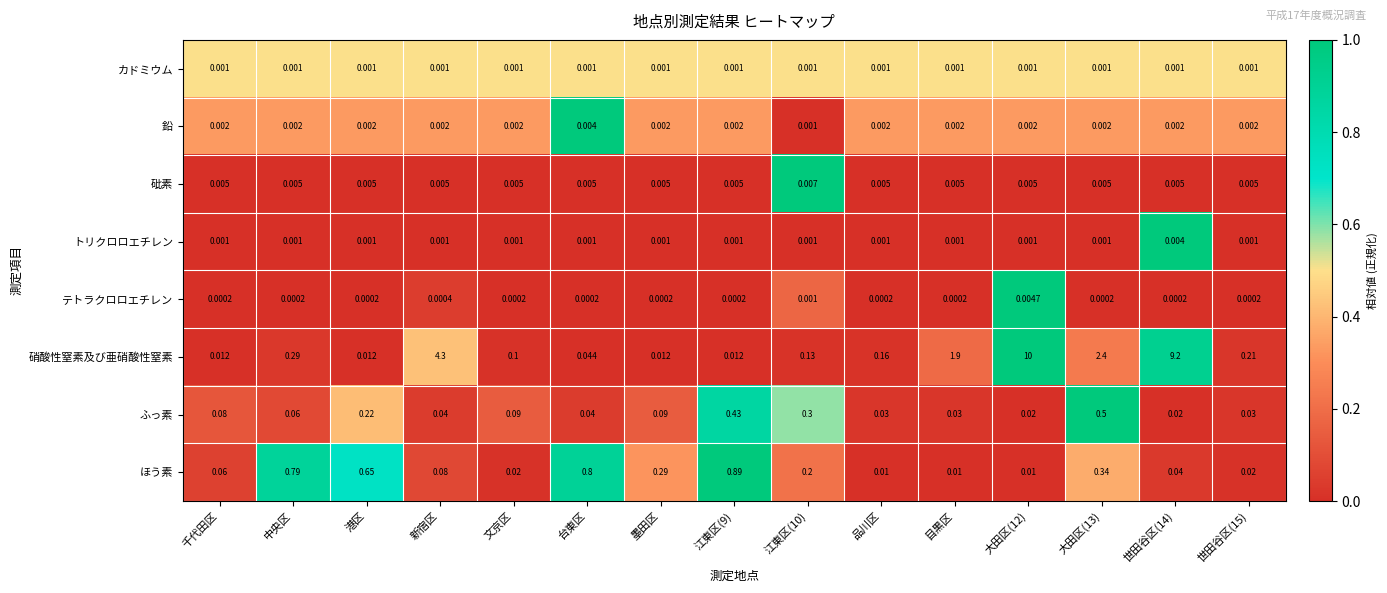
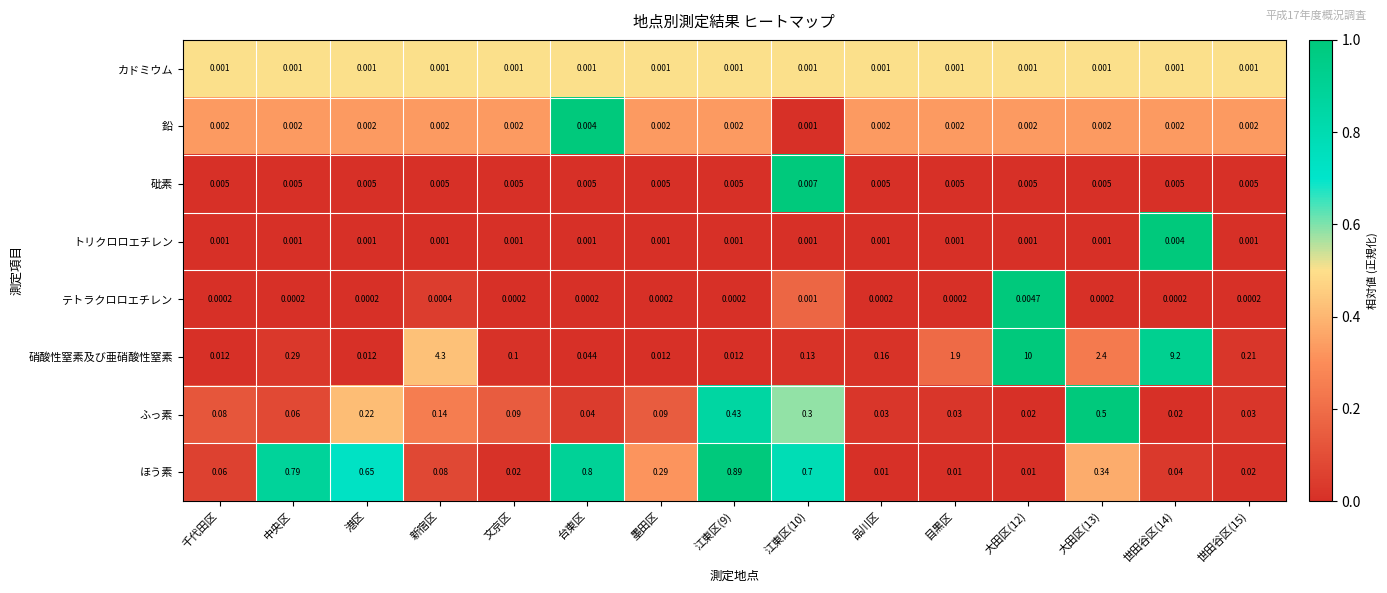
ふっ素, 新宿区: 0.04 -> 0.14
ほう素, 江東区(10): 0.2 -> 0.7
